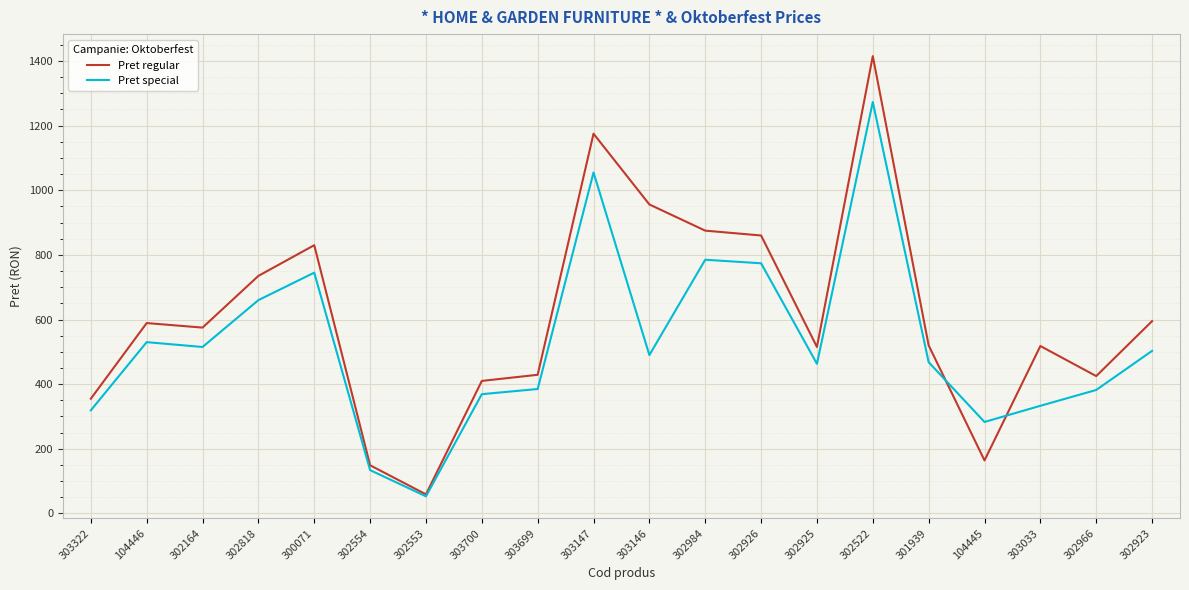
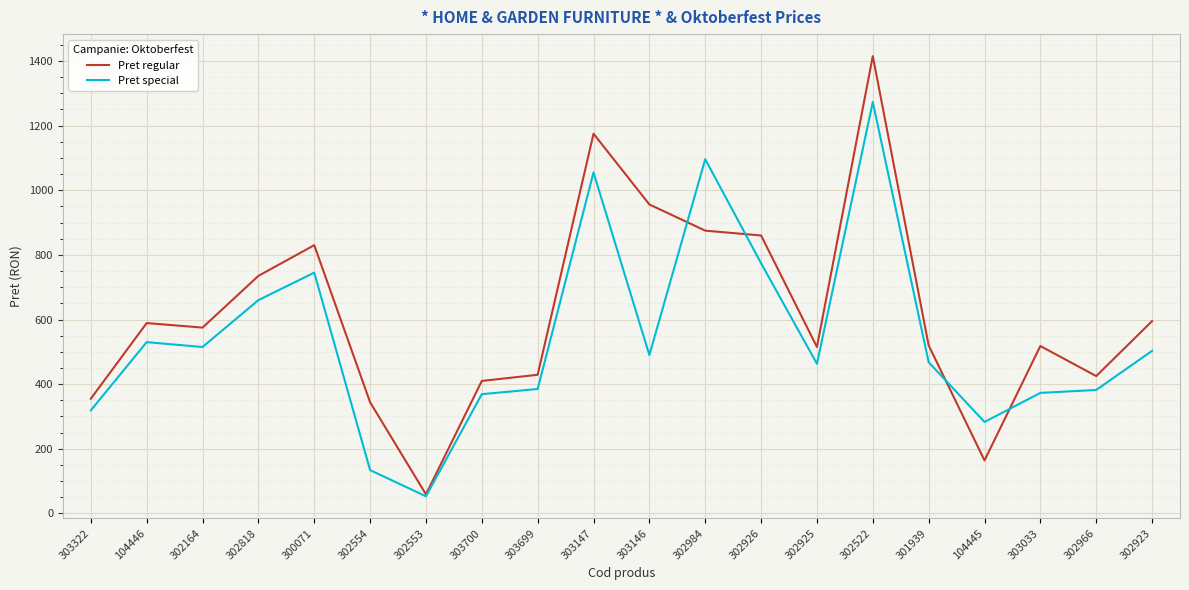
Pret regular, 302554: 150 -> 340
Pret special, 302984: 790 -> 1100
Pret special, 303033: 330 -> 370
